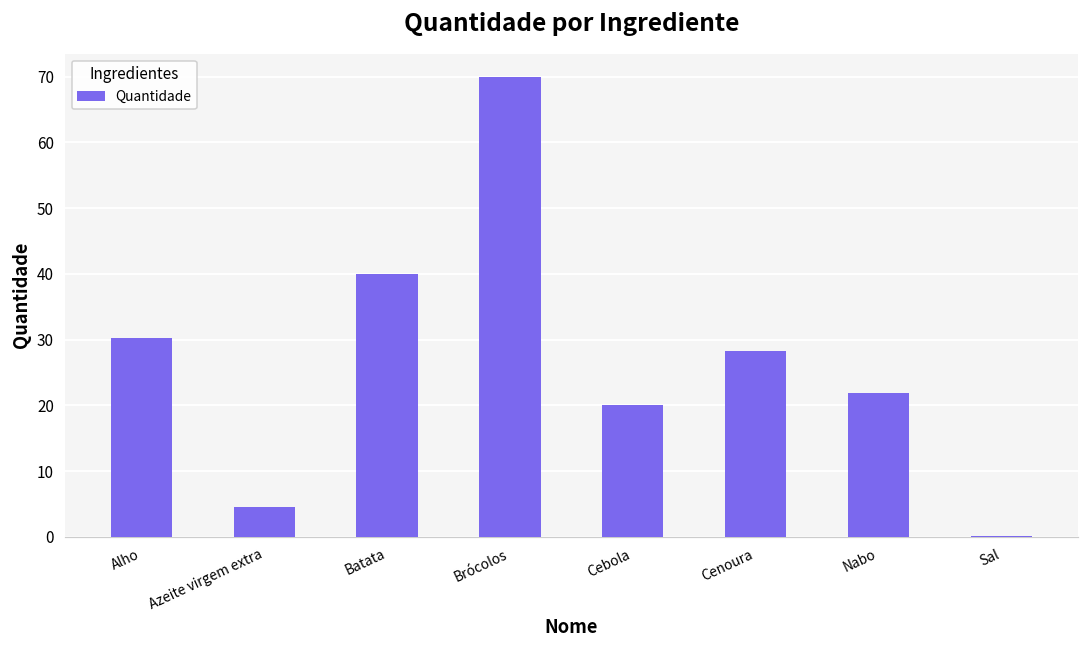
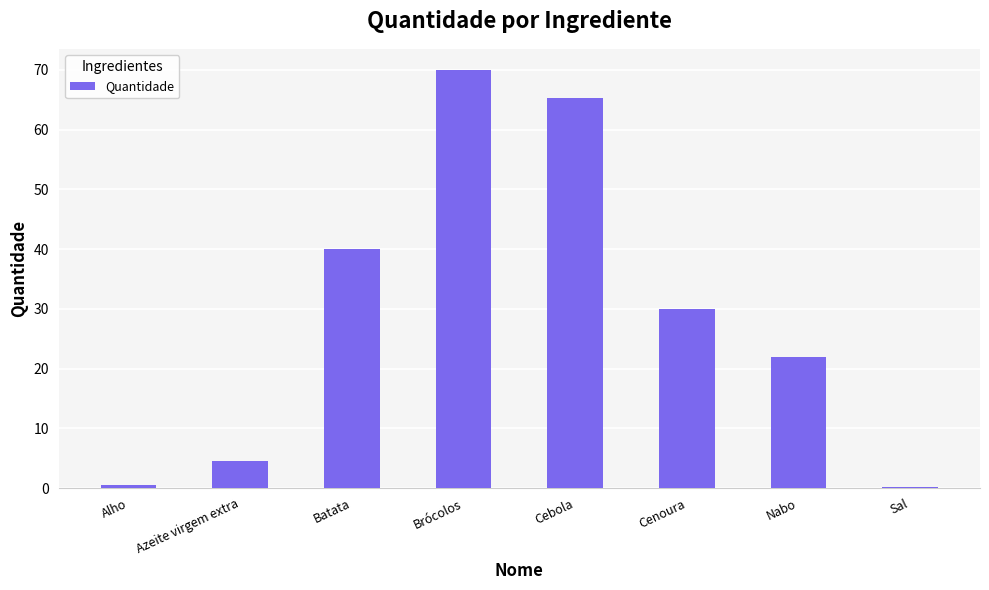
Alho: 30 -> 1
Cebola: 20 -> 65
Cenoura: 28 -> 30
